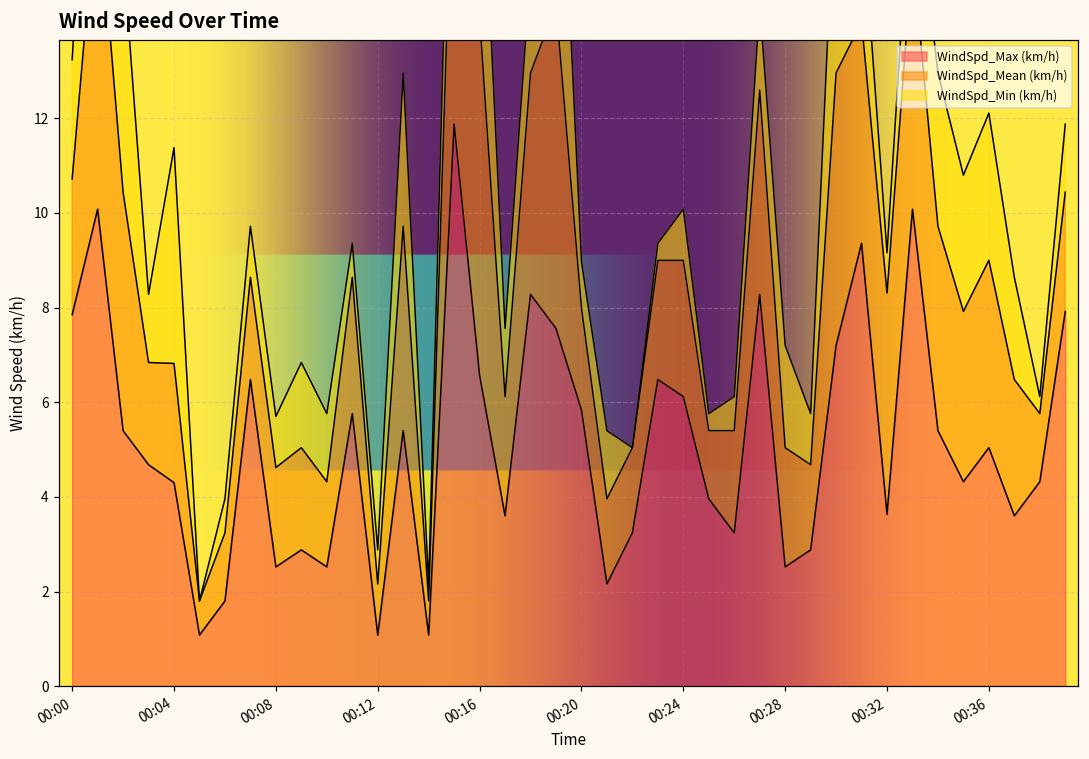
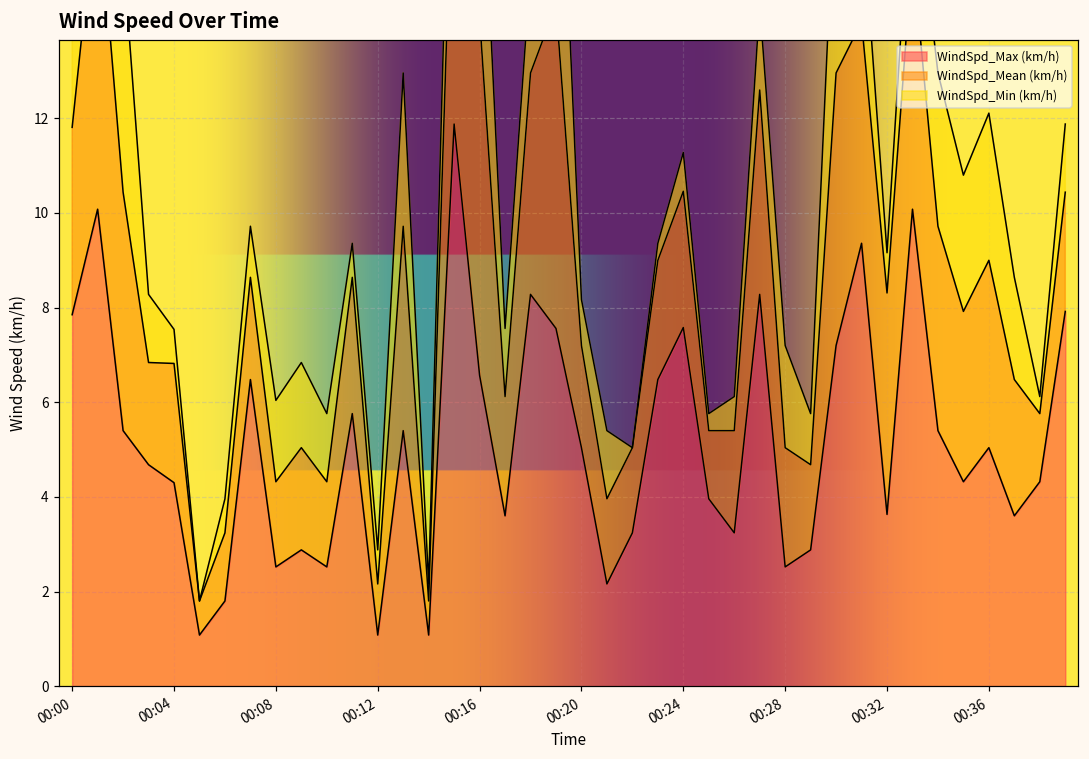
WindSpd_Mean (km/h), 00:00: 2.9 -> 4.0
WindSpd_Min (km/h), 00:04: 4.6 -> 0.7
WindSpd_Mean (km/h), 00:08: 2.1 -> 1.8
WindSpd_Min (km/h), 00:08: 1.1 -> 1.7
WindSpd_Max (km/h), 00:20: 5.8 -> 5.0
WindSpd_Max (km/h), 00:24: 6.1 -> 7.6
WindSpd_Min (km/h), 00:24: 1.1 -> 0.8
